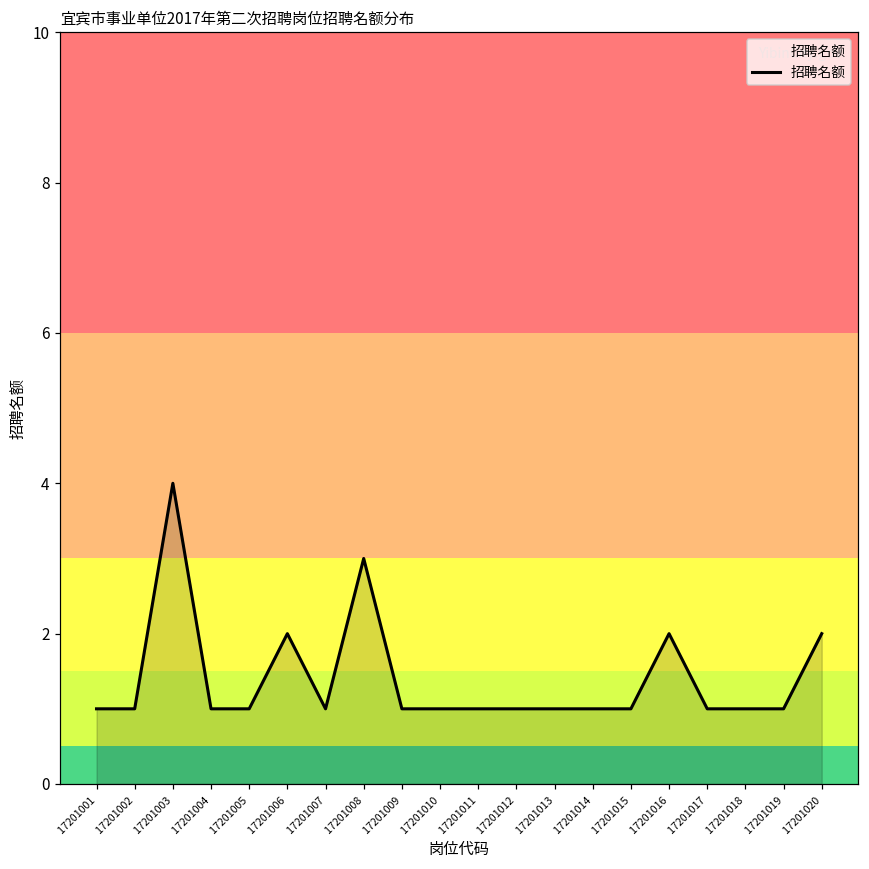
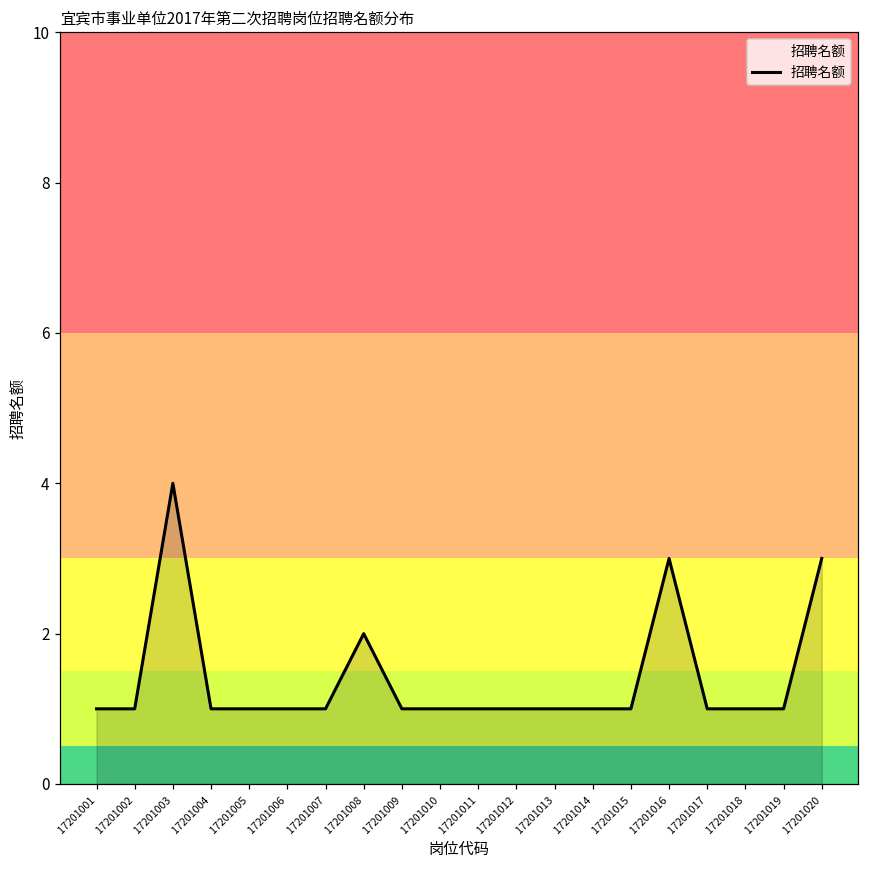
17201006: 2 -> 1
17201008: 3 -> 2
17201016: 2 -> 3
17201020: 2 -> 3
